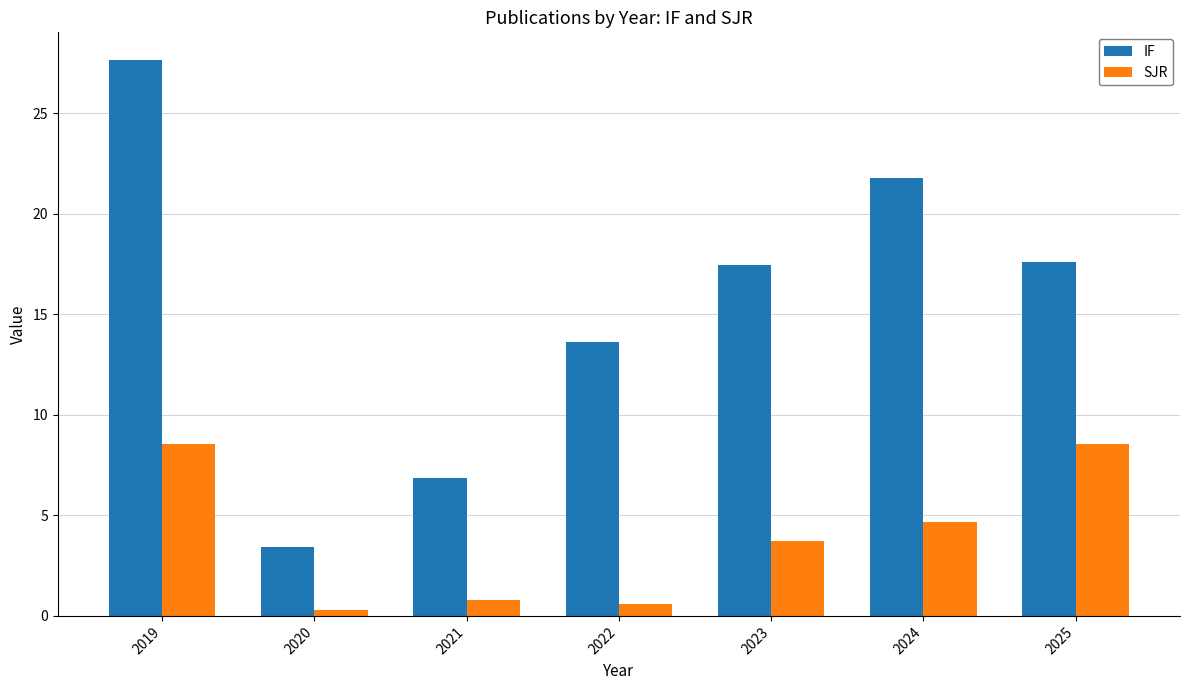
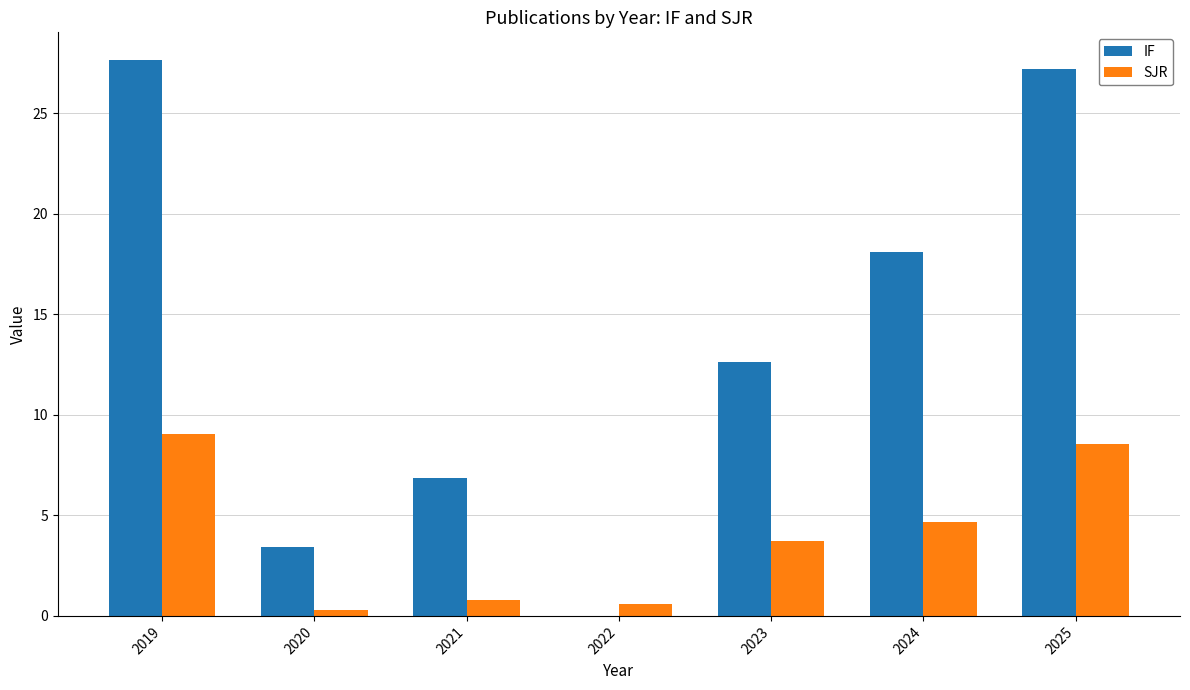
SJR, 2019: 8.6 -> 9.0
IF, 2022: 13.6 -> 0.0
IF, 2023: 17.5 -> 12.6
IF, 2024: 21.8 -> 18.1
IF, 2025: 17.6 -> 27.2
